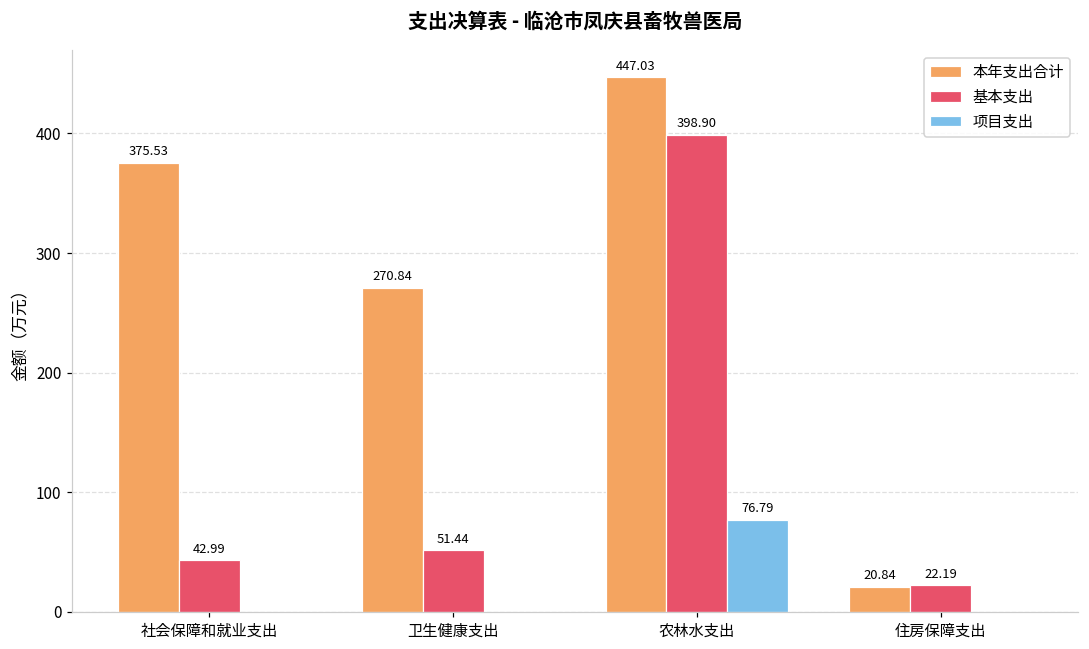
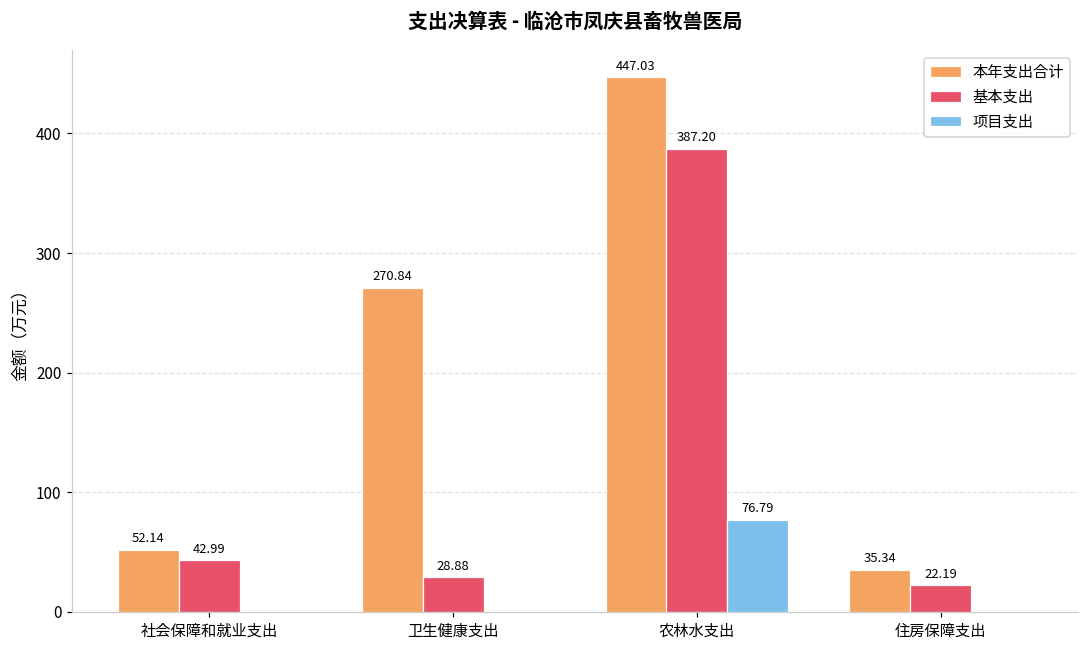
本年支出合计, 社会保障和就业支出: 375.53 -> 52.14
基本支出, 卫生健康支出: 51.44 -> 28.88
基本支出, 农林水支出: 398.90 -> 387.20
本年支出合计, 住房保障支出: 20.84 -> 35.34
